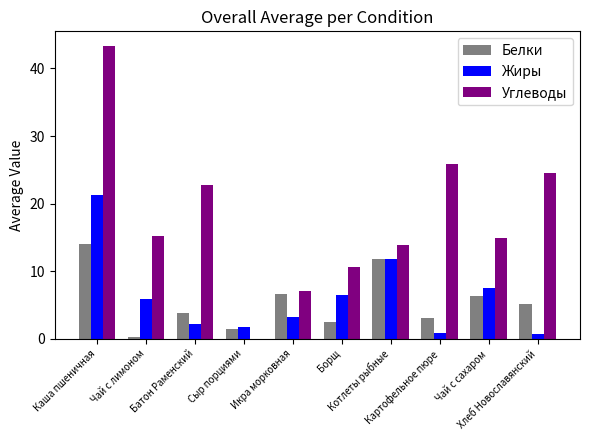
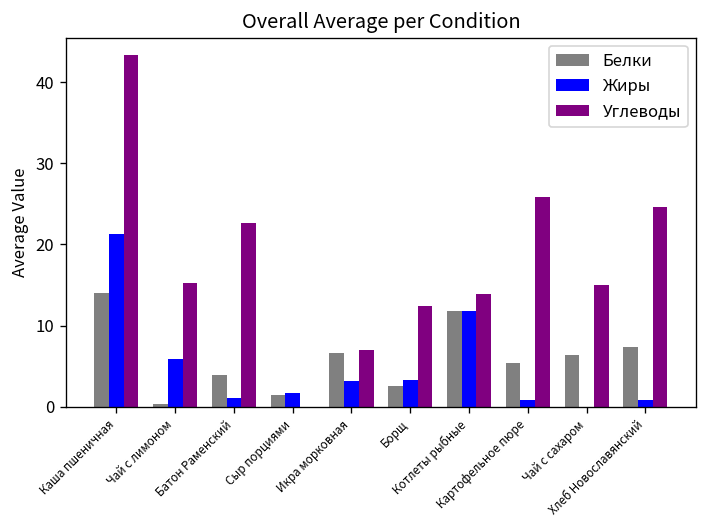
Жиры, Батон Раменский: 2 -> 1
Жиры, Борщ: 7 -> 3
Углеводы, Борщ: 11 -> 12
Белки, Картофельное пюре: 3 -> 5
Жиры, Чай с сахаром: 8 -> 0
Белки, Хлеб Новославянский: 5 -> 7
